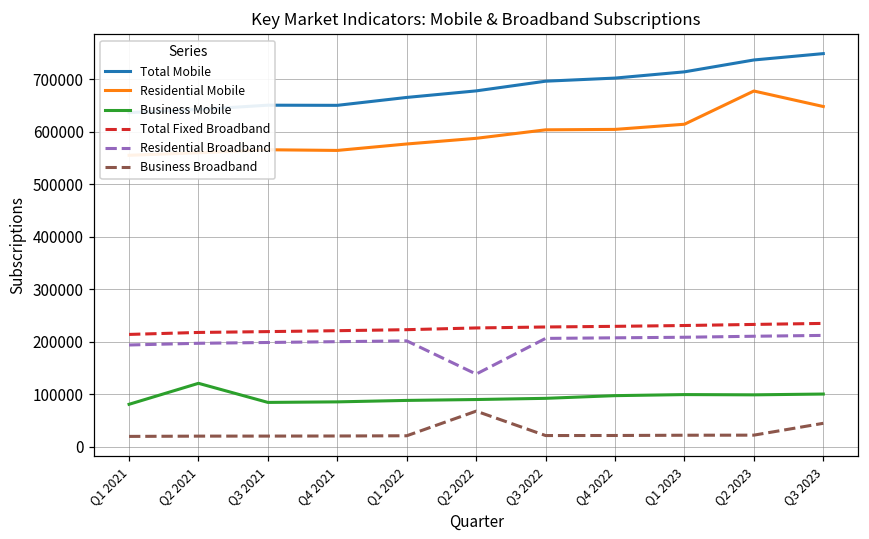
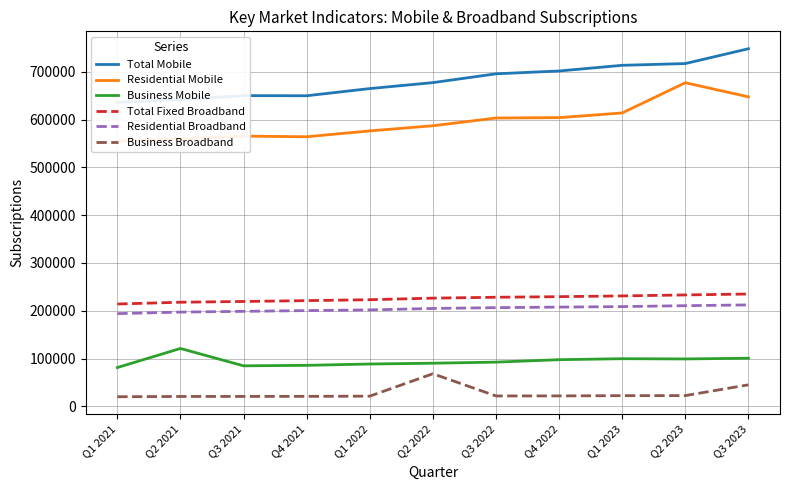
Residential Broadband, Q2 2022: 140000 -> 200000
Total Mobile, Q2 2023: 740000 -> 720000
